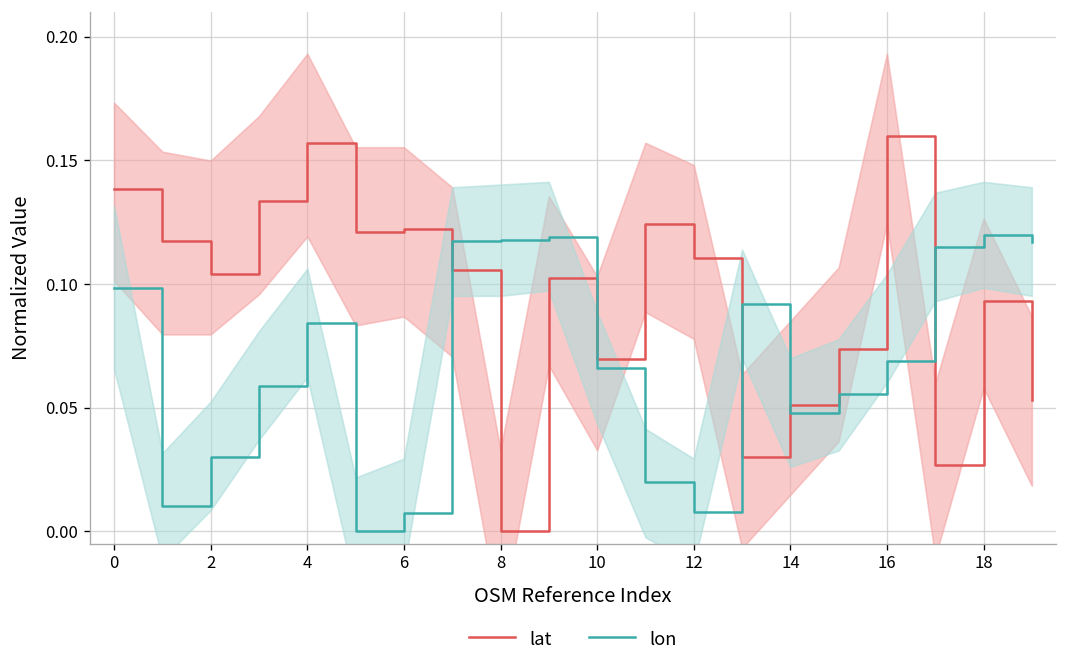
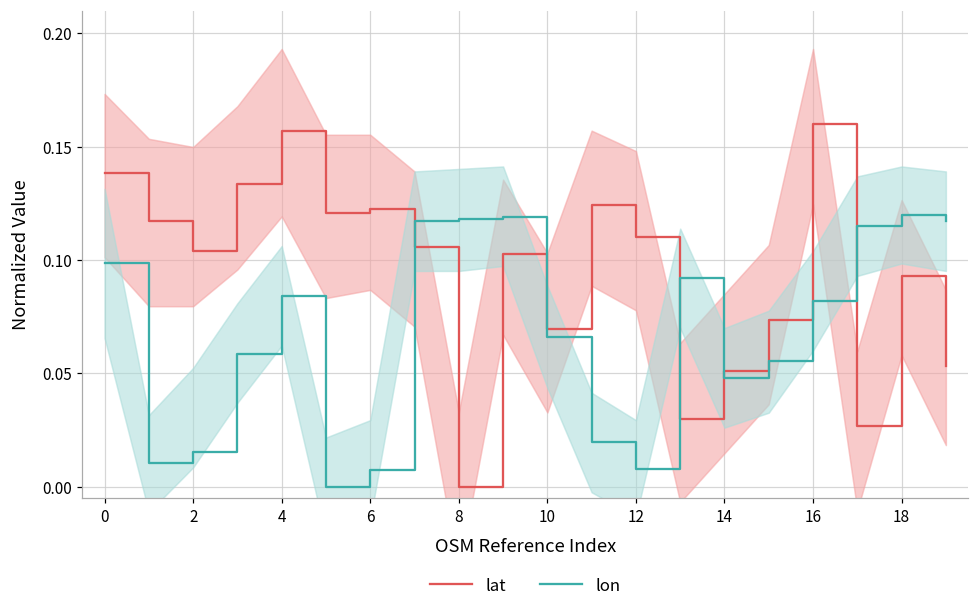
lon, 2: 0.030 -> 0.015
lon, 16: 0.069 -> 0.082
